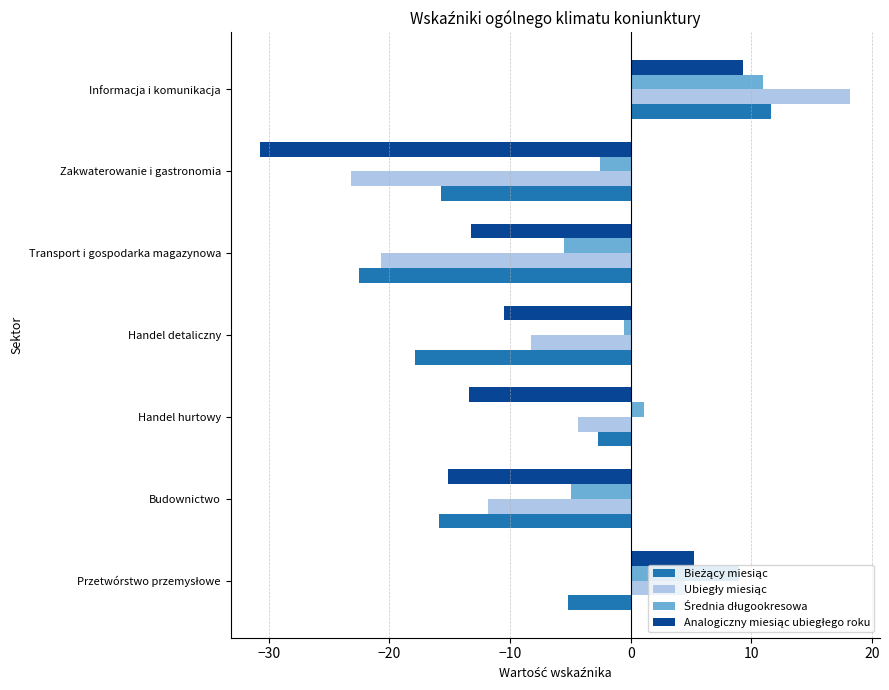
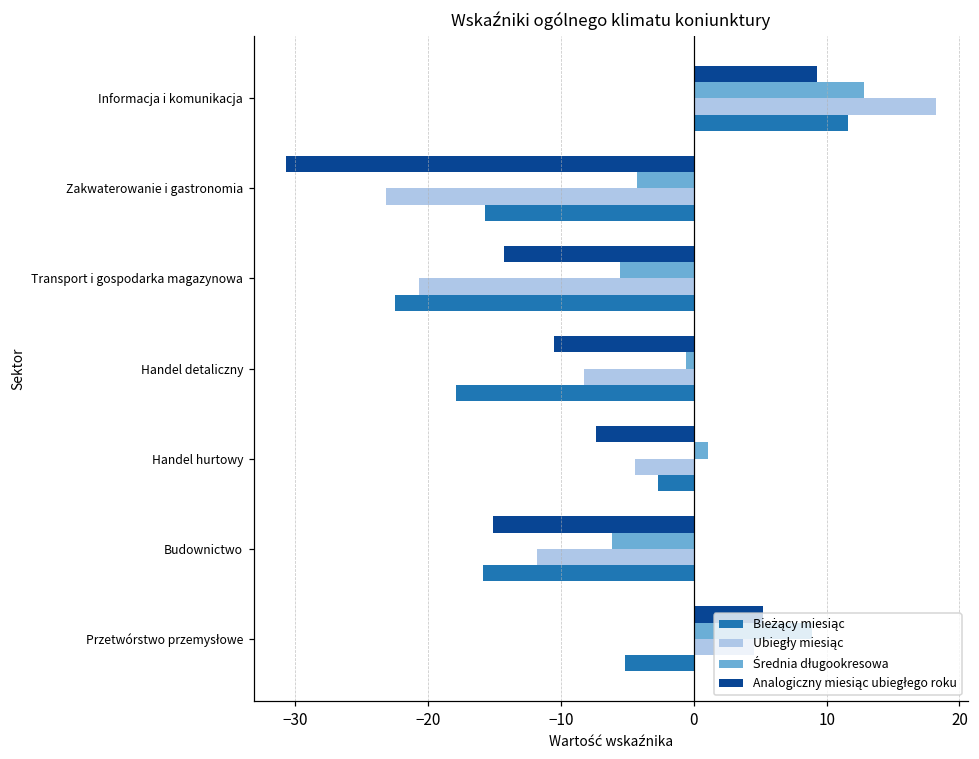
Średnia długookresowa, Informacja i komunikacja: 10.9 -> 12.8
Średnia długookresowa, Zakwaterowanie i gastronomia: -2.6 -> -4.3
Analogiczny miesiąc ubiegłego roku, Transport i gospodarka magazynowa: -13.2 -> -14.3
Analogiczny miesiąc ubiegłego roku, Handel hurtowy: -13.4 -> -7.4
Średnia długookresowa, Budownictwo: -5.0 -> -6.1
